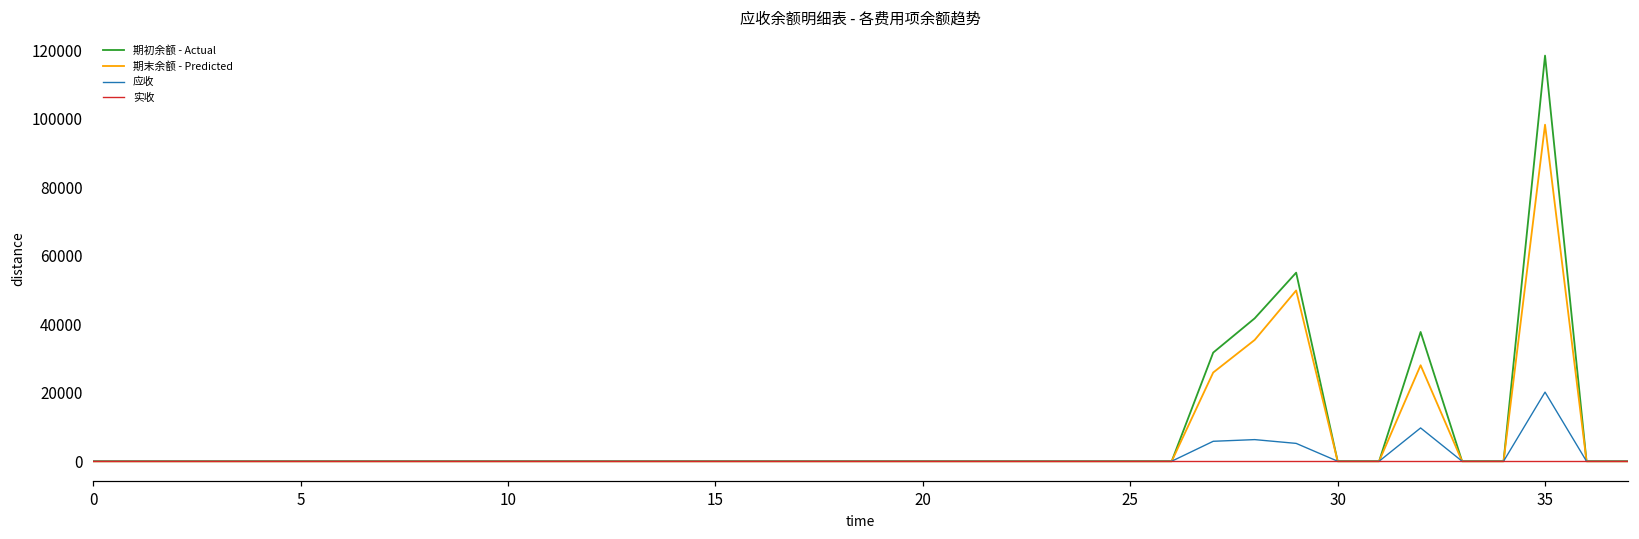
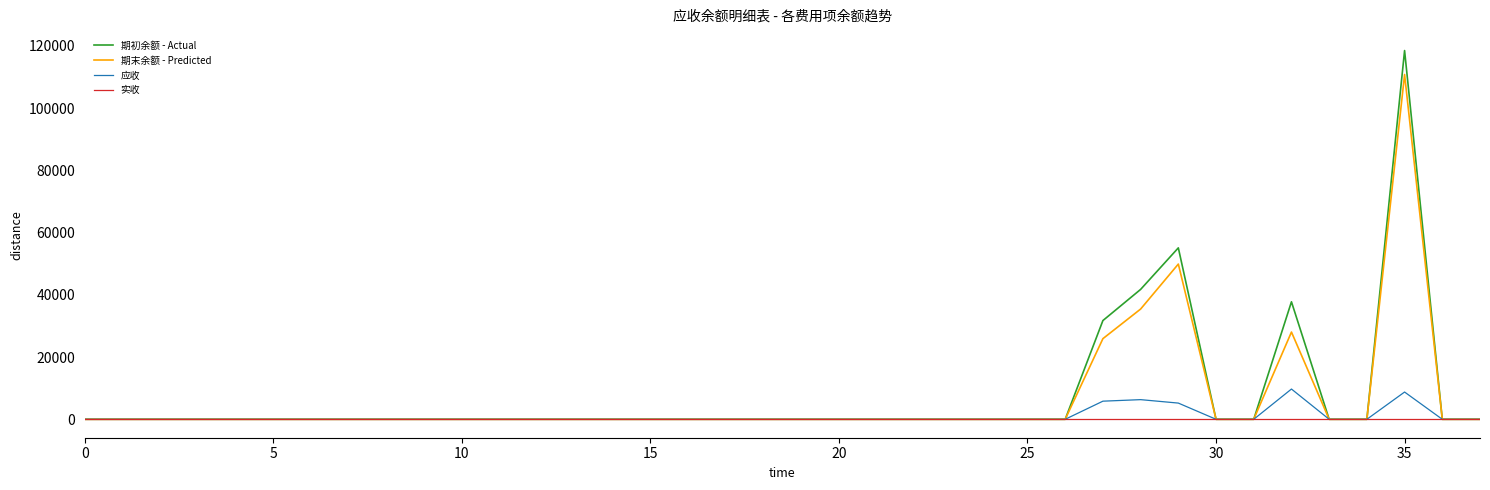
期末余额 - Predicted, 35: 98000 -> 111000
应收, 35: 20000 -> 9000
